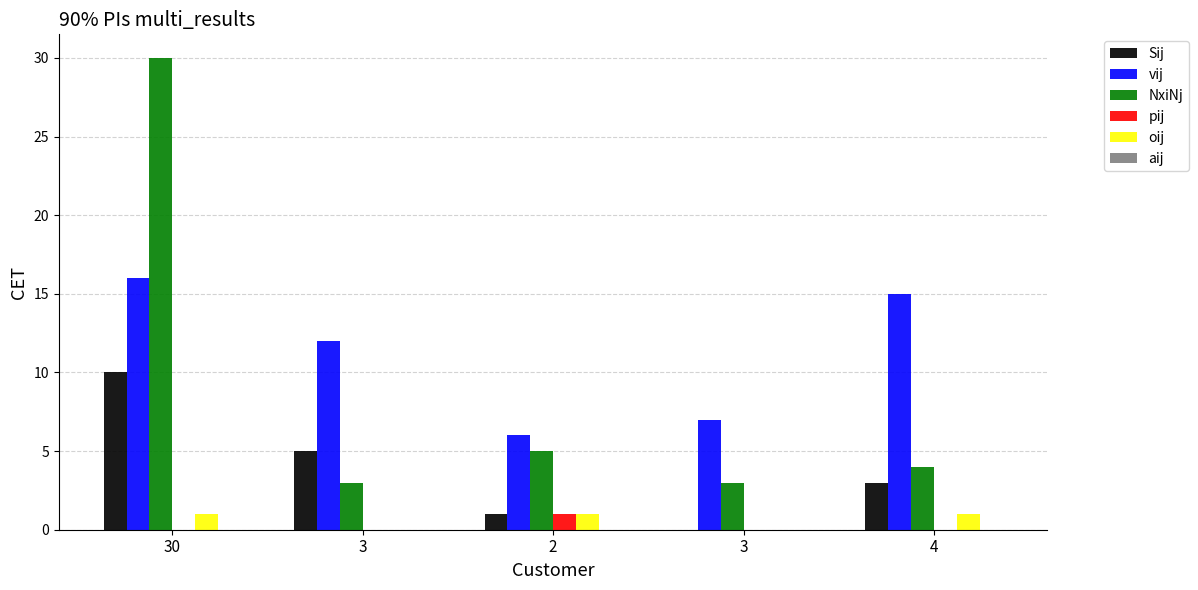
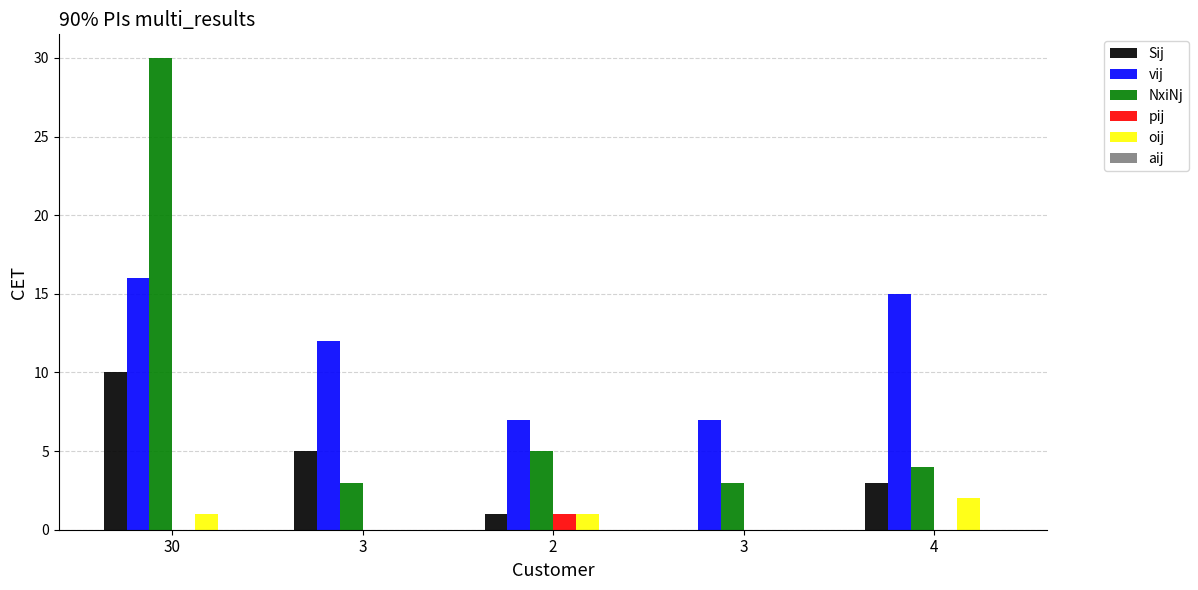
vij, 2: 6 -> 7
oij, 4: 1 -> 2
